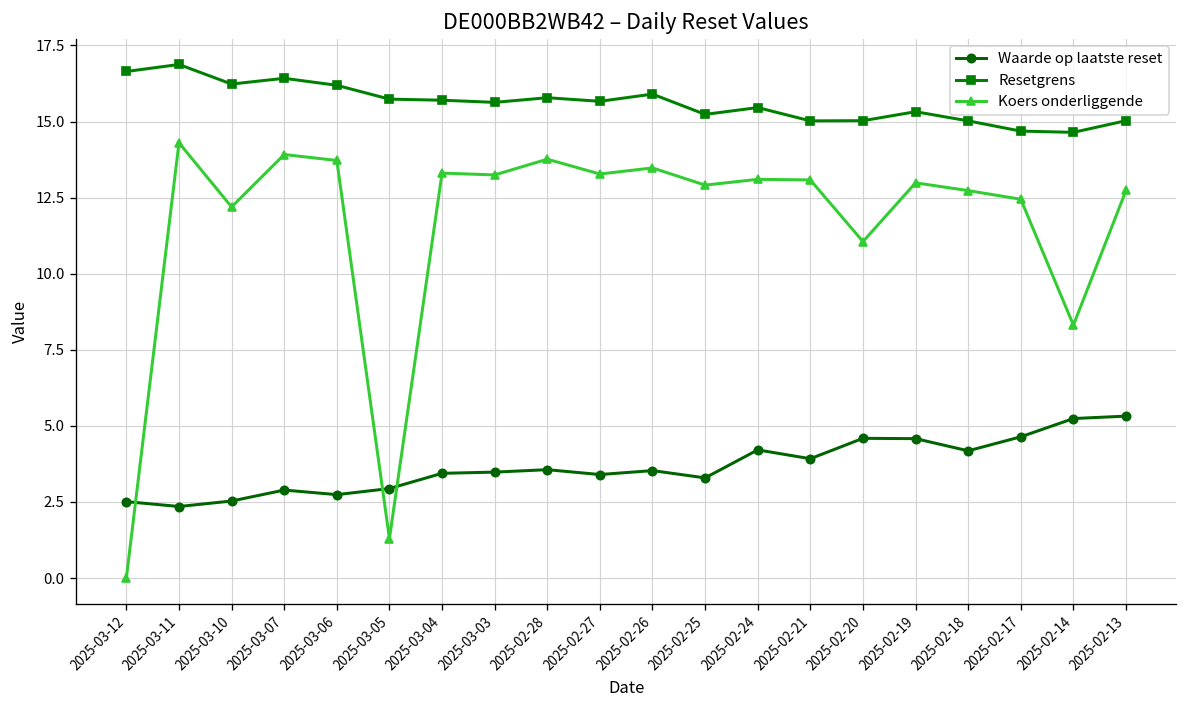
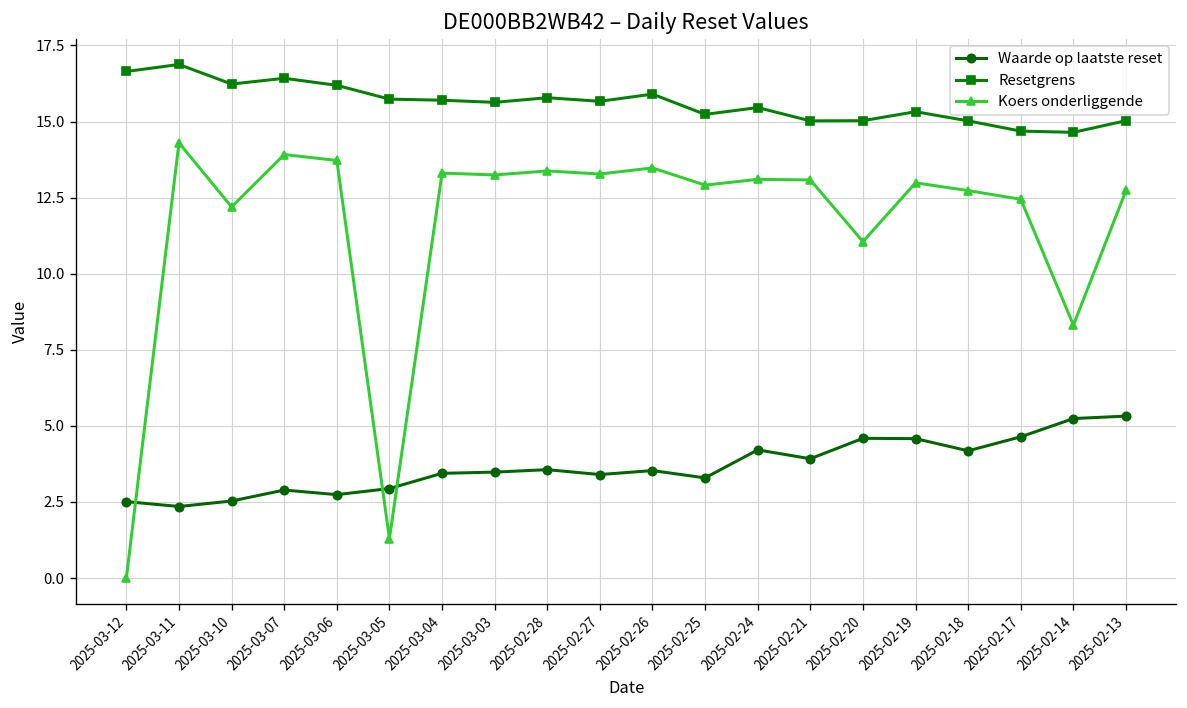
Koers onderliggende, 2025-02-28: 13.8 -> 13.4
